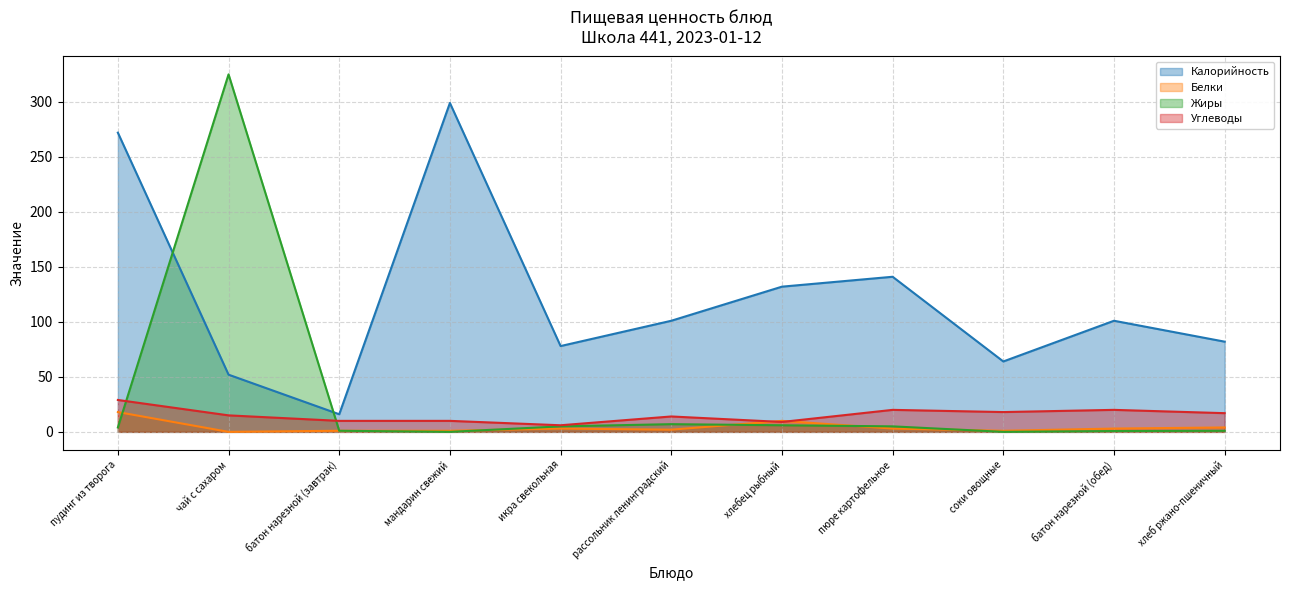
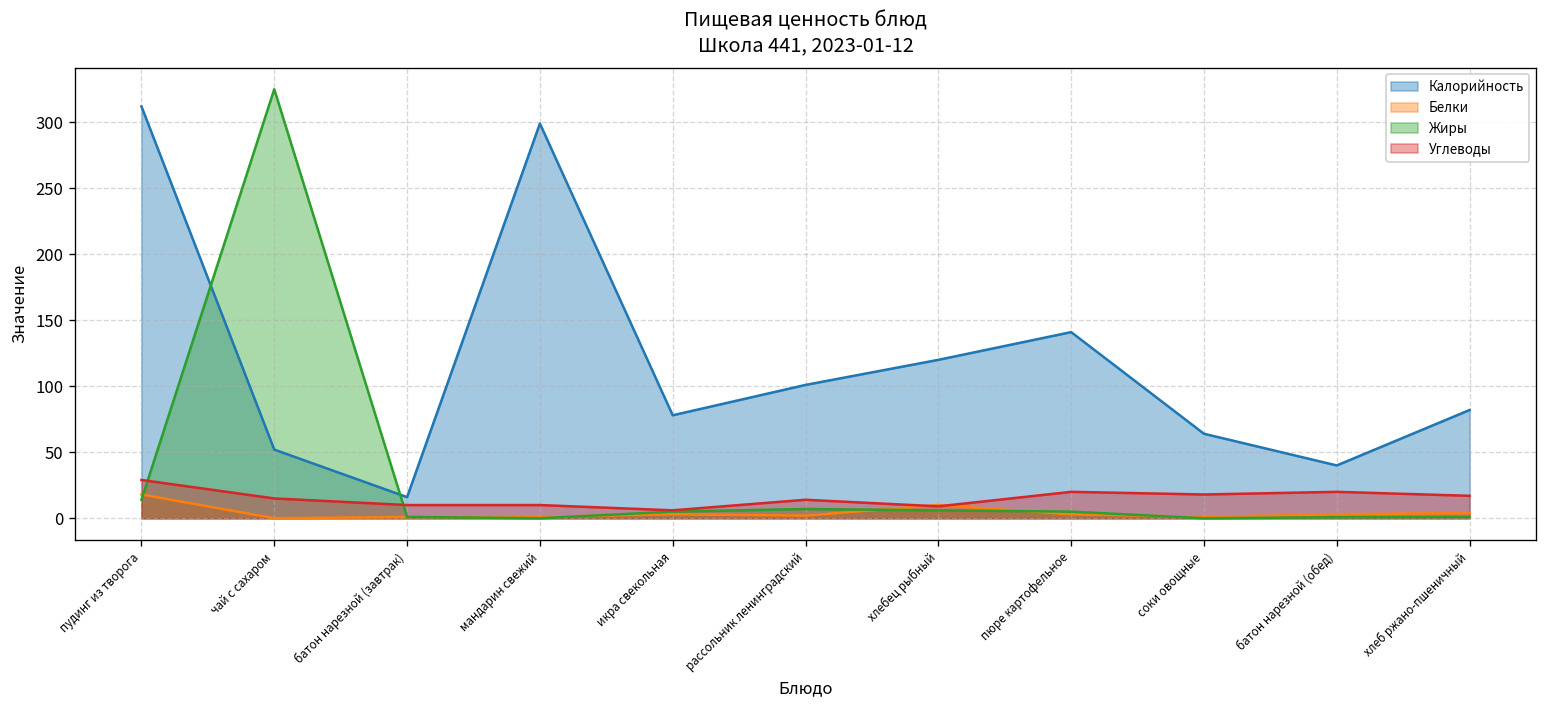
Калорийность, пудинг из творога: 272 -> 312
Жиры, пудинг из творога: 4 -> 14
Калорийность, хлебец рыбный: 132 -> 120
Калорийность, батон нарезной (обед): 101 -> 40
